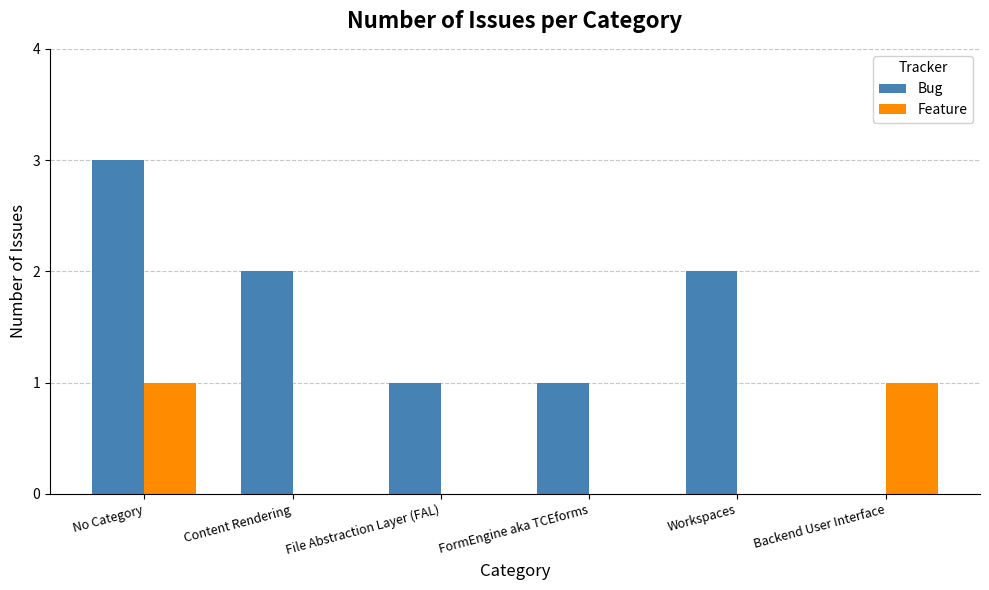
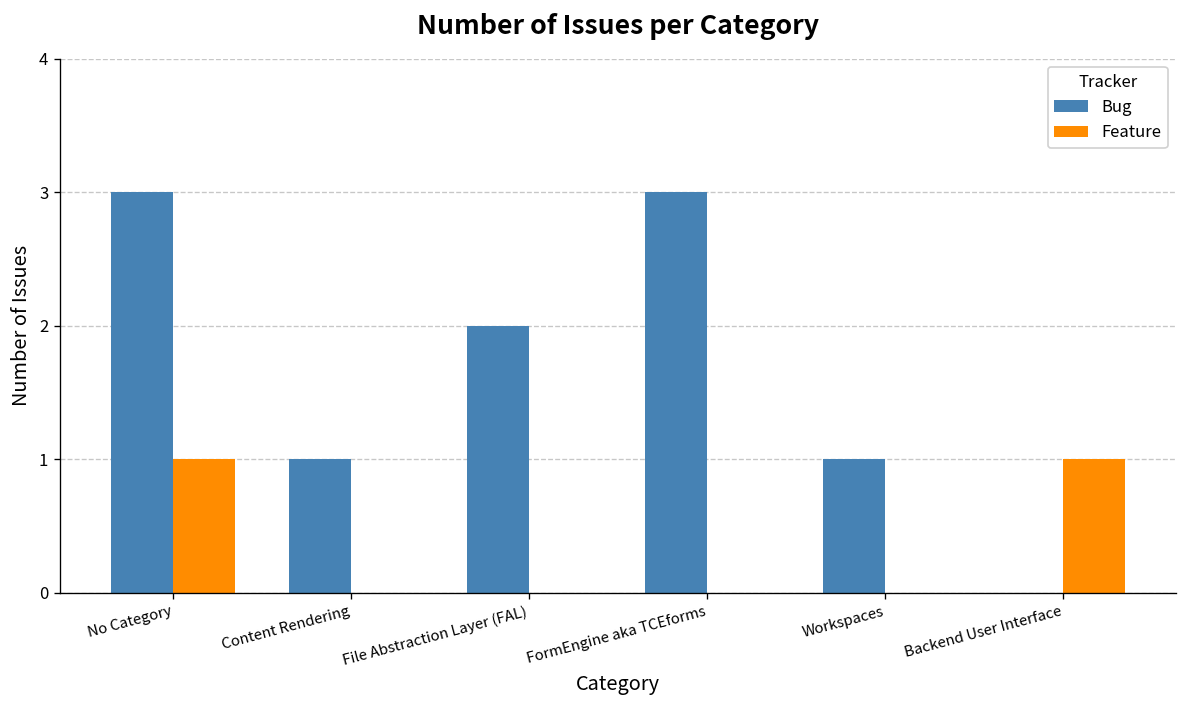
Bug, Content Rendering: 2 -> 1
Bug, File Abstraction Layer (FAL): 1 -> 2
Bug, FormEngine aka TCEforms: 1 -> 3
Bug, Workspaces: 2 -> 1
